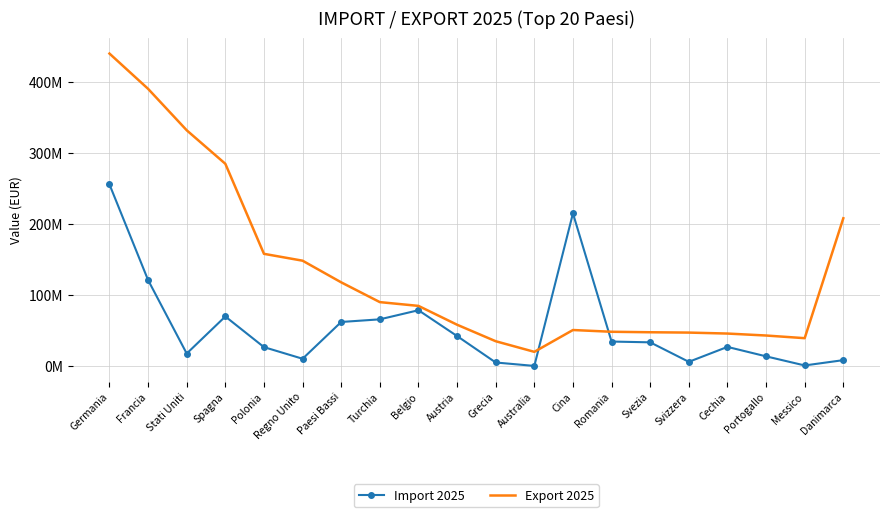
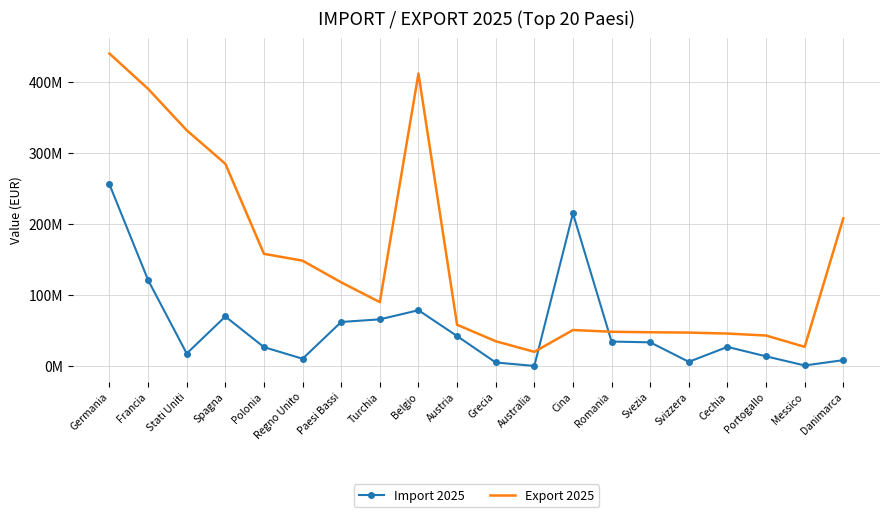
Export 2025, Belgio: 80000000 -> 410000000
Export 2025, Messico: 40000000 -> 30000000
